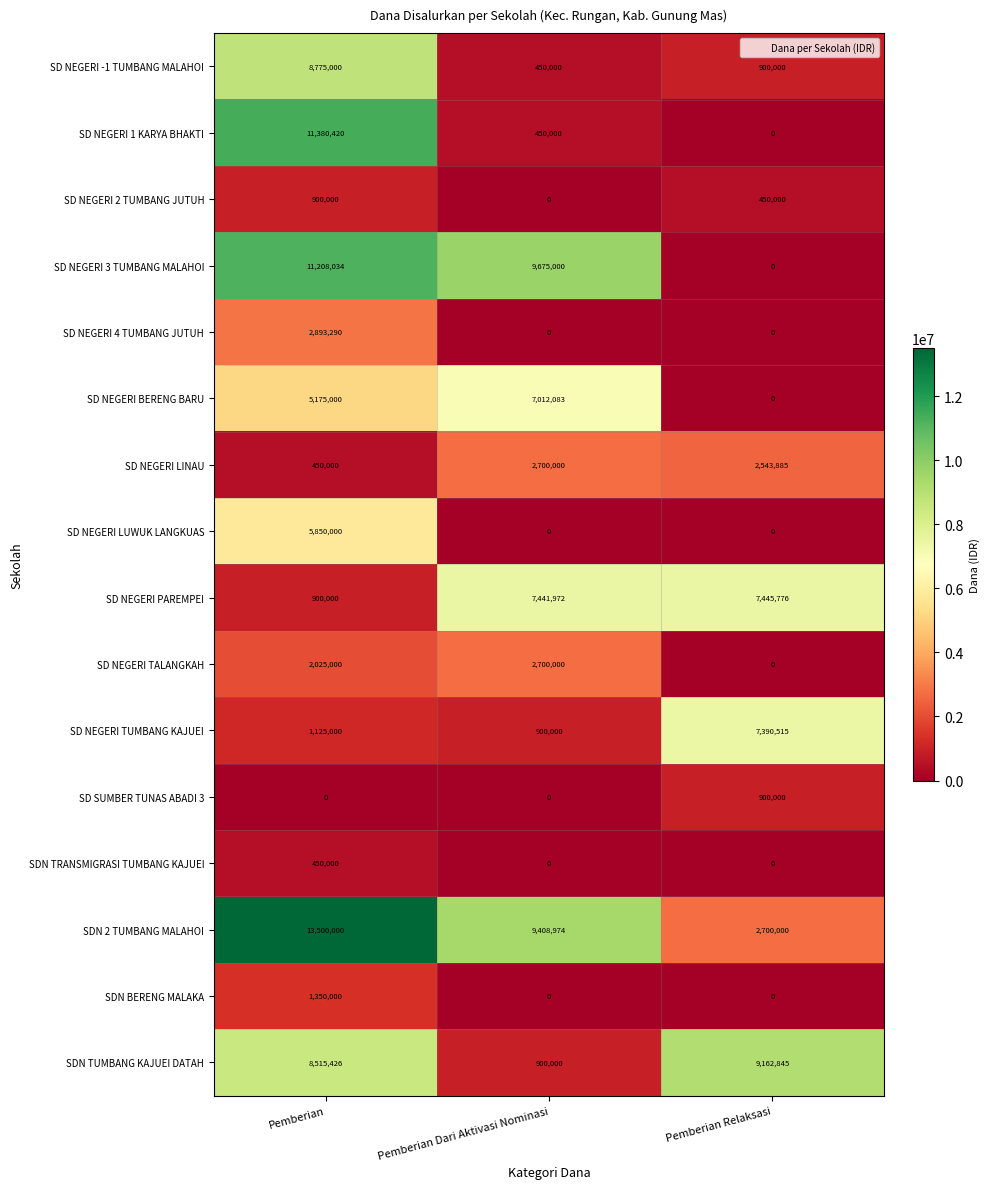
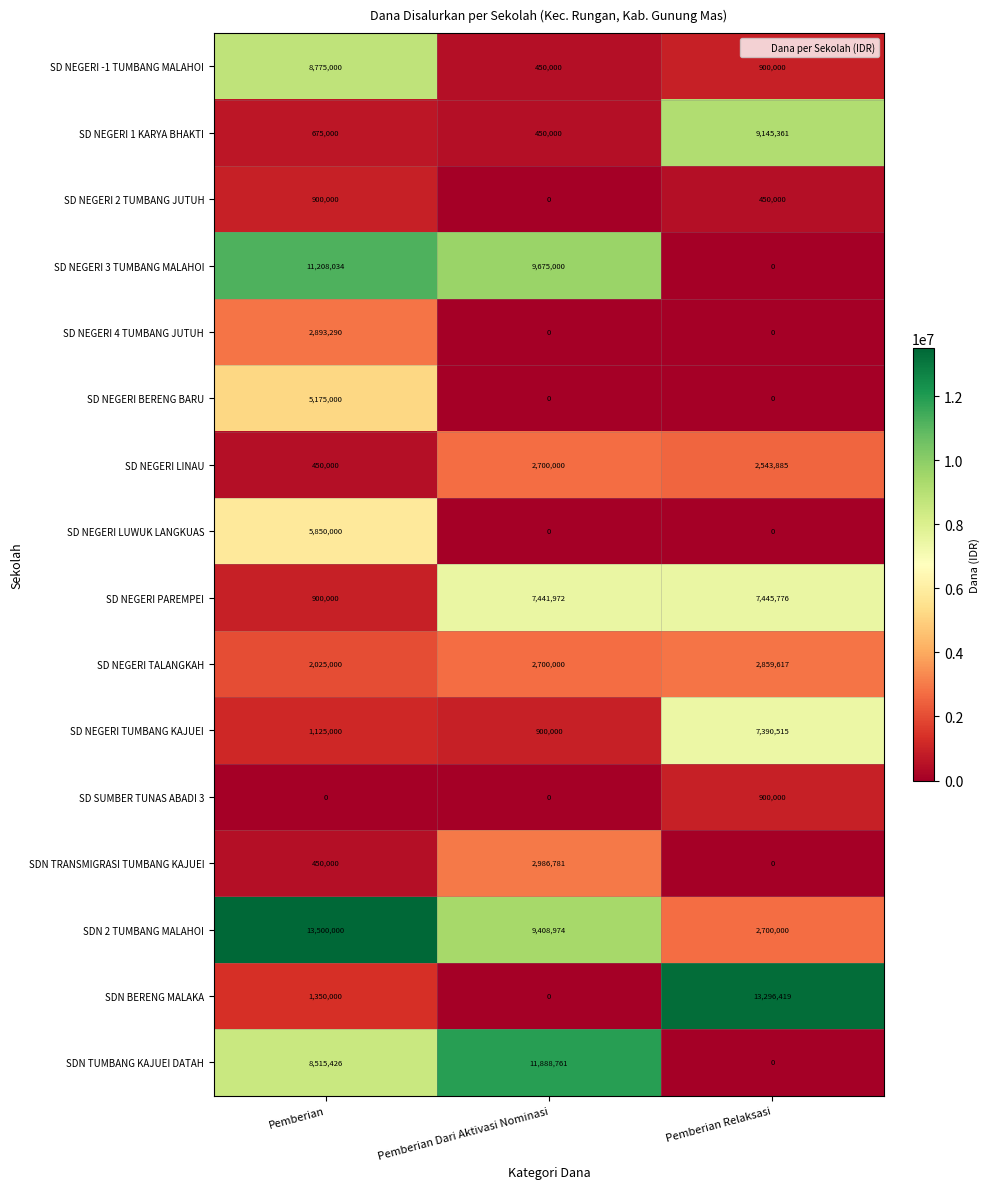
SD NEGERI 1 KARYA BHAKTI, Pemberian: 11,380,420 -> 675,000
SD NEGERI 1 KARYA BHAKTI, Pemberian Relaksasi: 0 -> 9,145,361
SD NEGERI BERENG BARU, Pemberian Dari Aktivasi Nominasi: 7,012,083 -> 0
SD NEGERI TALANGKAH, Pemberian Relaksasi: 0 -> 2,859,617
SDN TRANSMIGRASI TUMBANG KAJUEI, Pemberian Dari Aktivasi Nominasi: 0 -> 2,986,781
SDN BERENG MALAKA, Pemberian Relaksasi: 0 -> 13,296,419
SDN TUMBANG KAJUEI DATAH, Pemberian Dari Aktivasi Nominasi: 900,000 -> 11,888,761
SDN TUMBANG KAJUEI DATAH, Pemberian Relaksasi: 9,162,845 -> 0
